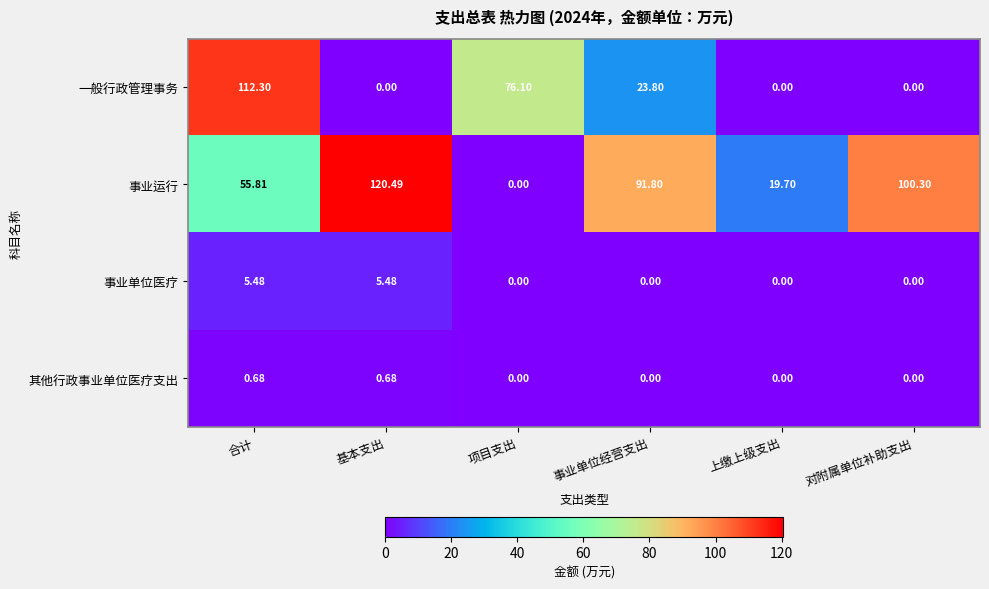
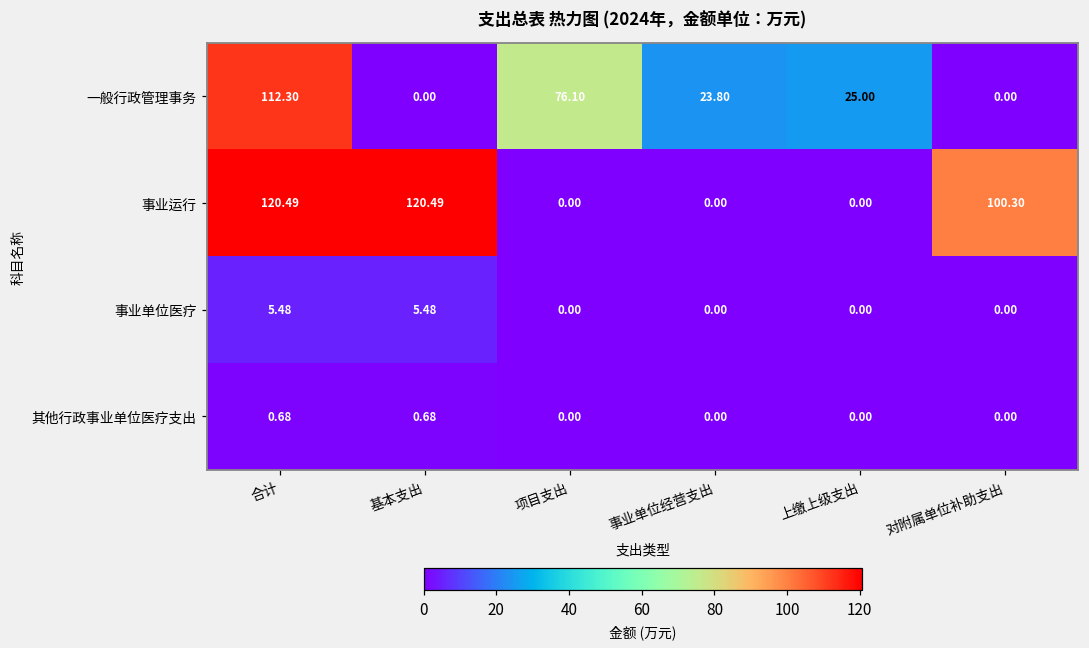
一般行政管理事务, 上缴上级支出: 0.00 -> 25.00
事业运行, 合计: 55.81 -> 120.49
事业运行, 事业单位经营支出: 91.80 -> 0.00
事业运行, 上缴上级支出: 19.70 -> 0.00
